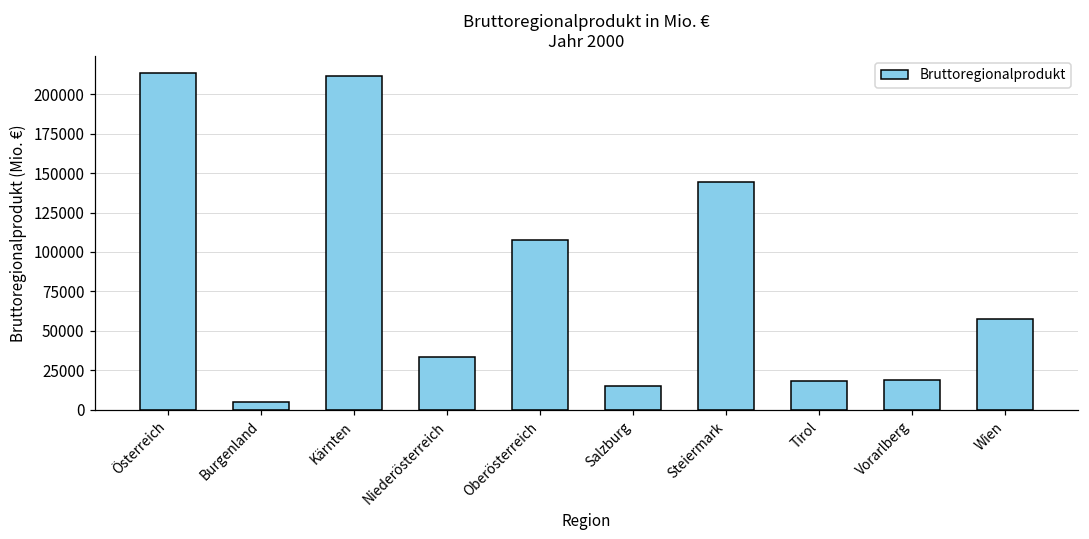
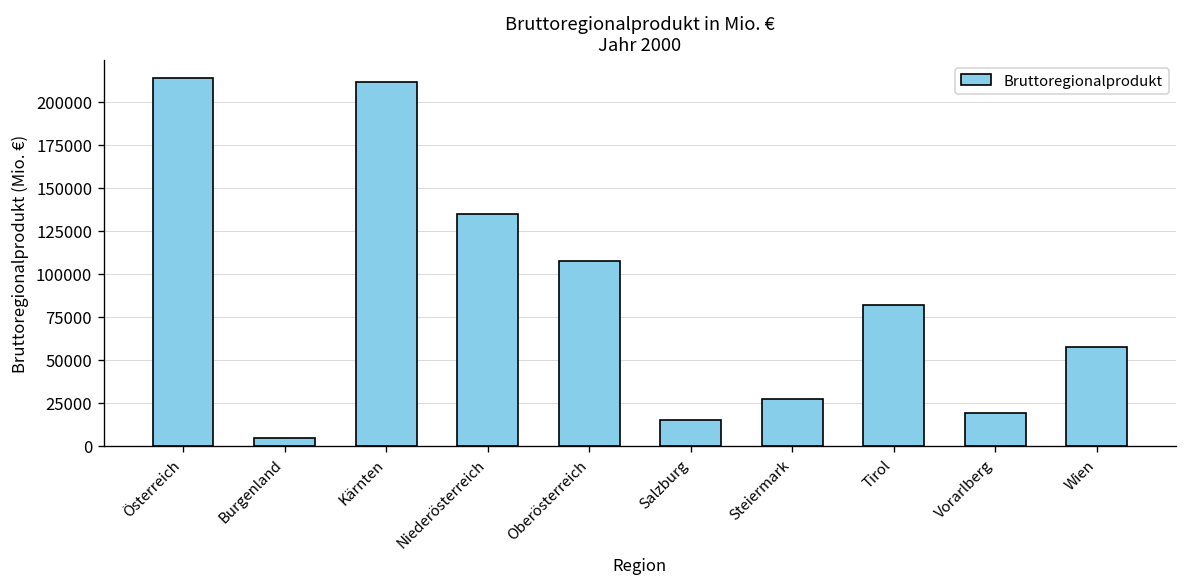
Niederösterreich: 34000 -> 135000
Steiermark: 144000 -> 27000
Tirol: 18000 -> 82000
